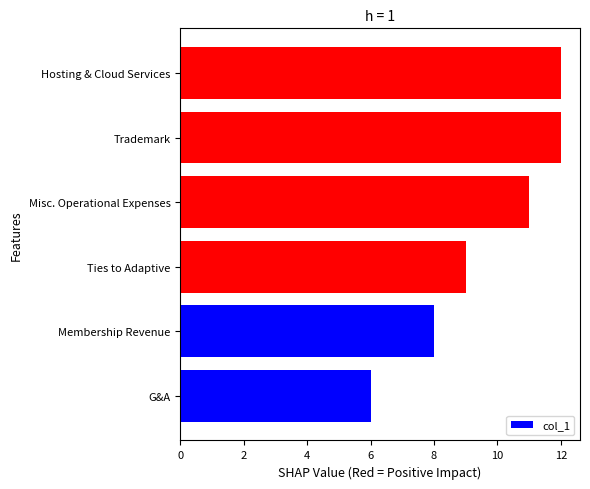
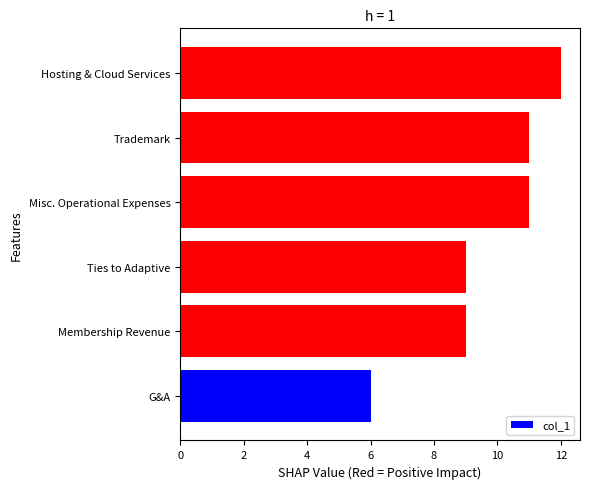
Trademark: 12 -> 11
Membership Revenue: 8 -> 9
